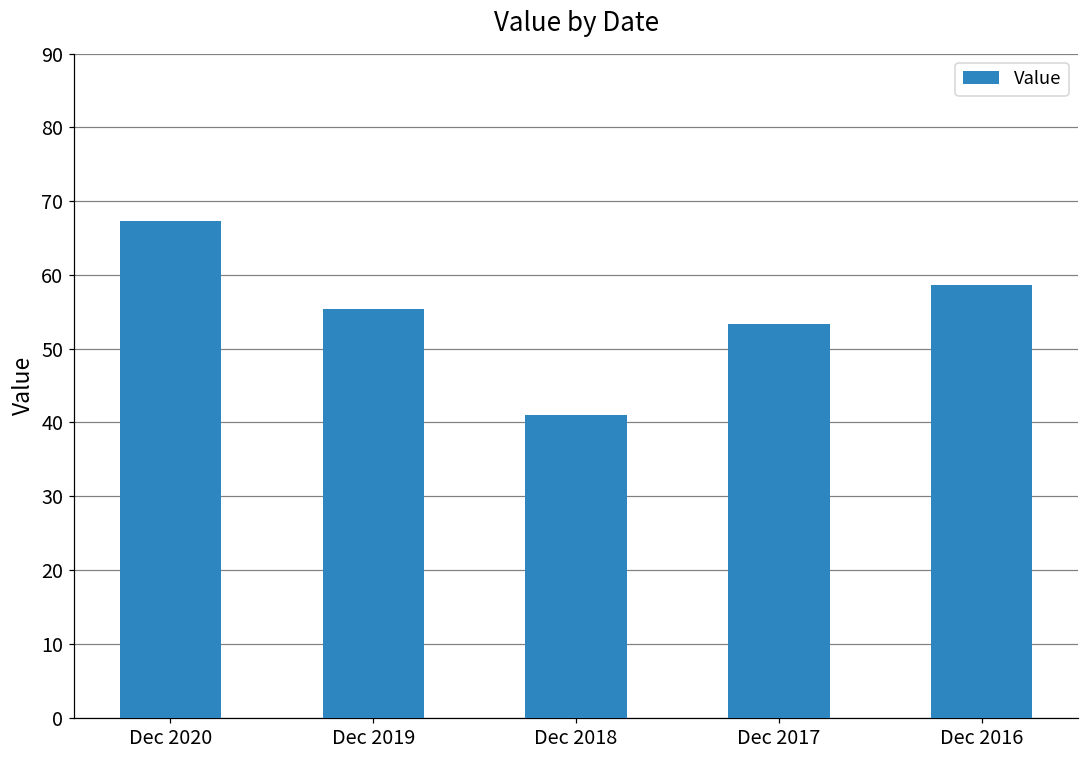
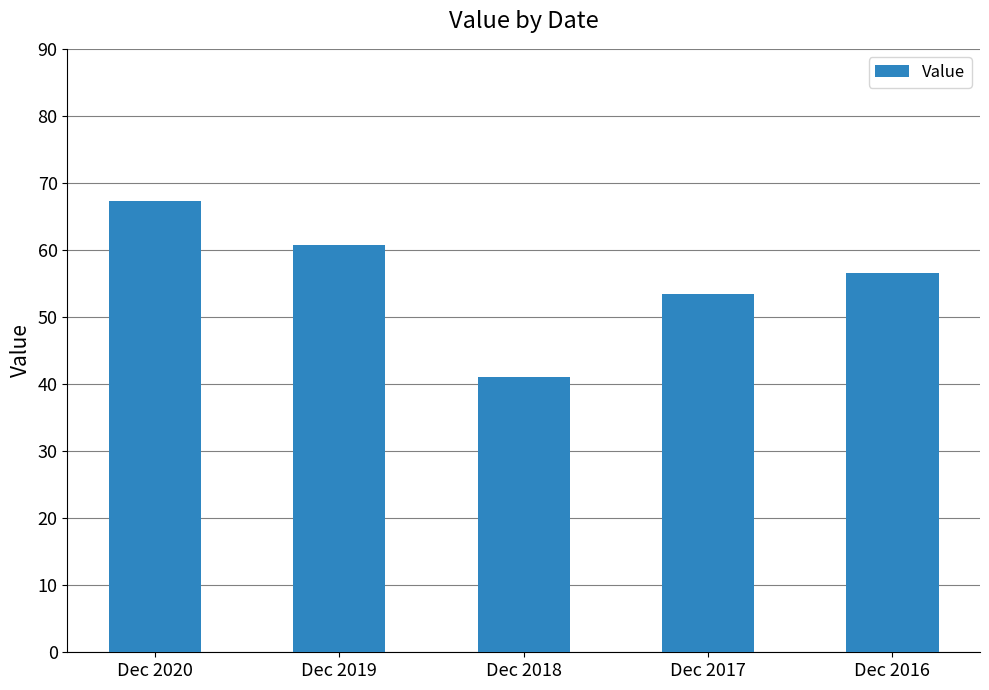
Dec 2019: 55 -> 61
Dec 2016: 59 -> 57
